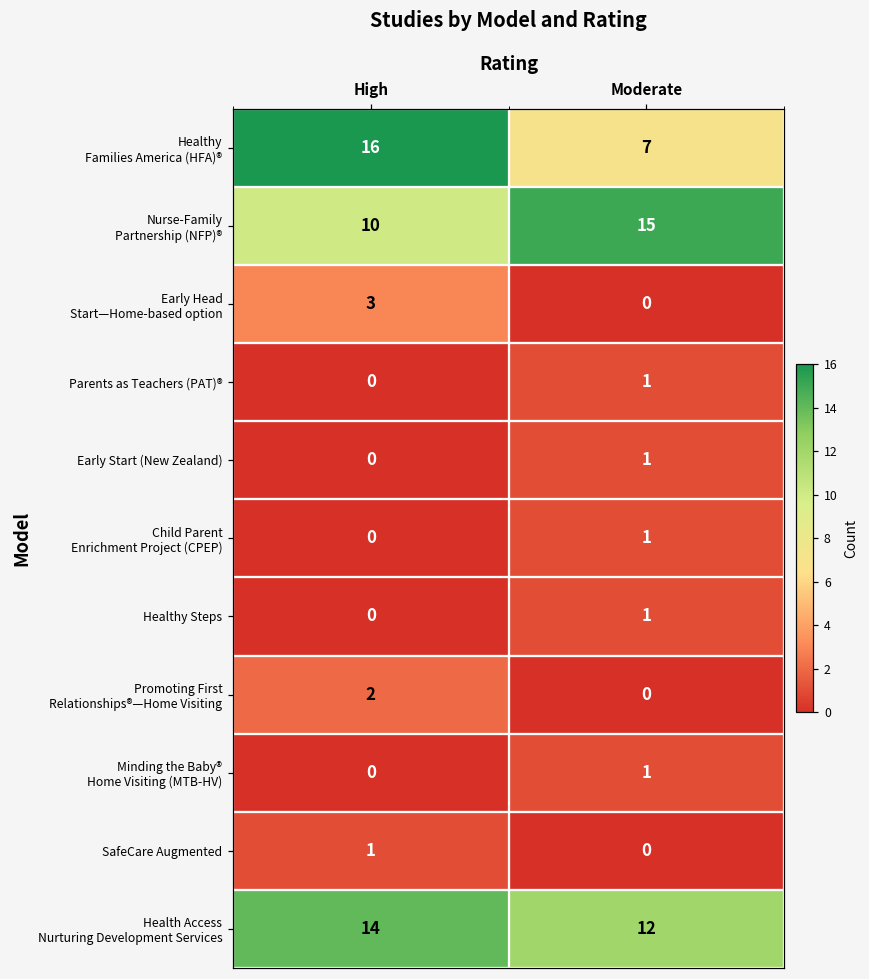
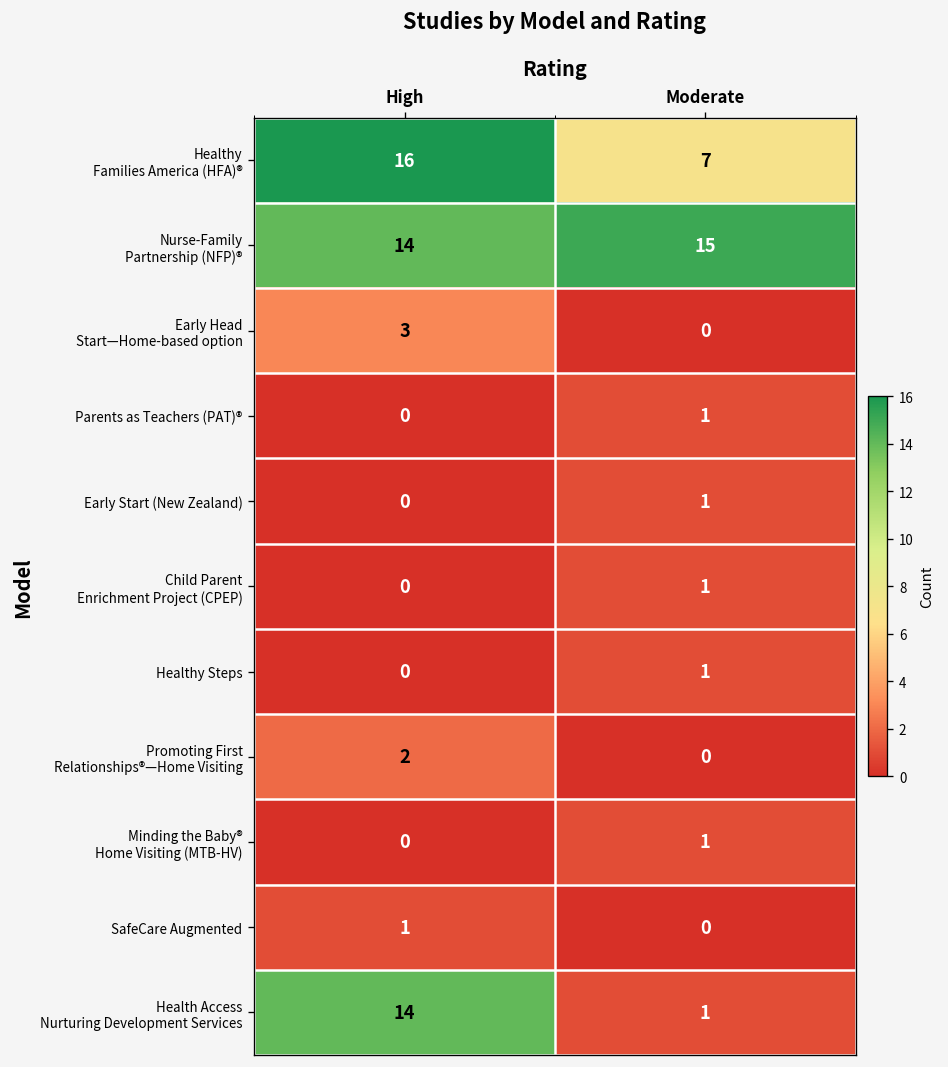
Nurse-Family Partnership (NFP)®, High: 10 -> 14
Health Access Nurturing Development Services, Moderate: 12 -> 1
